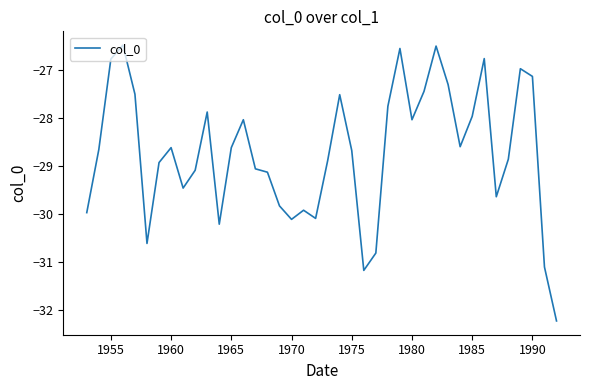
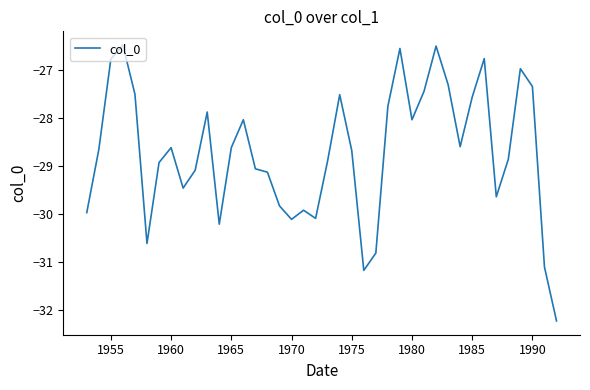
1985: -28.0 -> -27.6
1990: -27.1 -> -27.4
